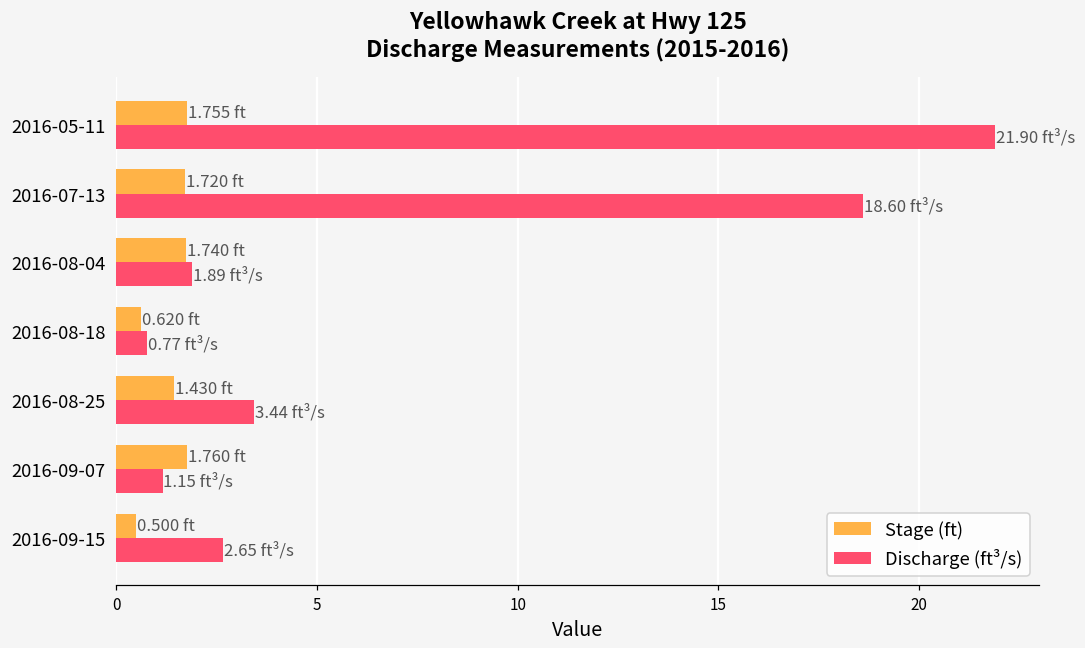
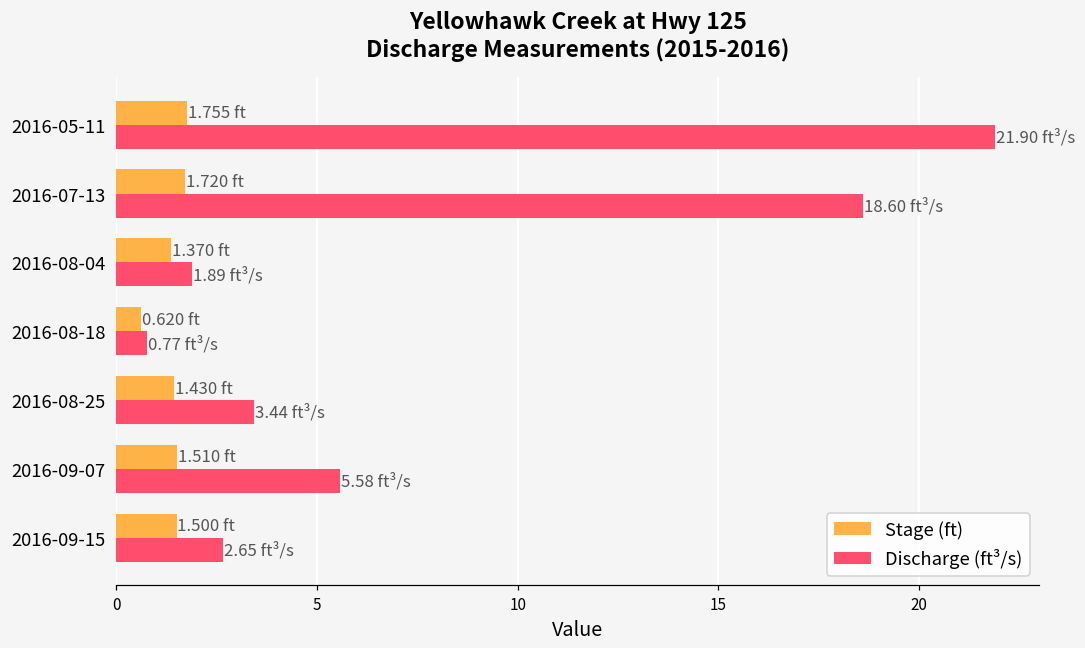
Stage (ft), 2016-08-04: 1.740 -> 1.370
Stage (ft), 2016-09-07: 1.760 -> 1.510
Discharge (ft³/s), 2016-09-07: 1.15 -> 5.58
Stage (ft), 2016-09-15: 0.500 -> 1.500
